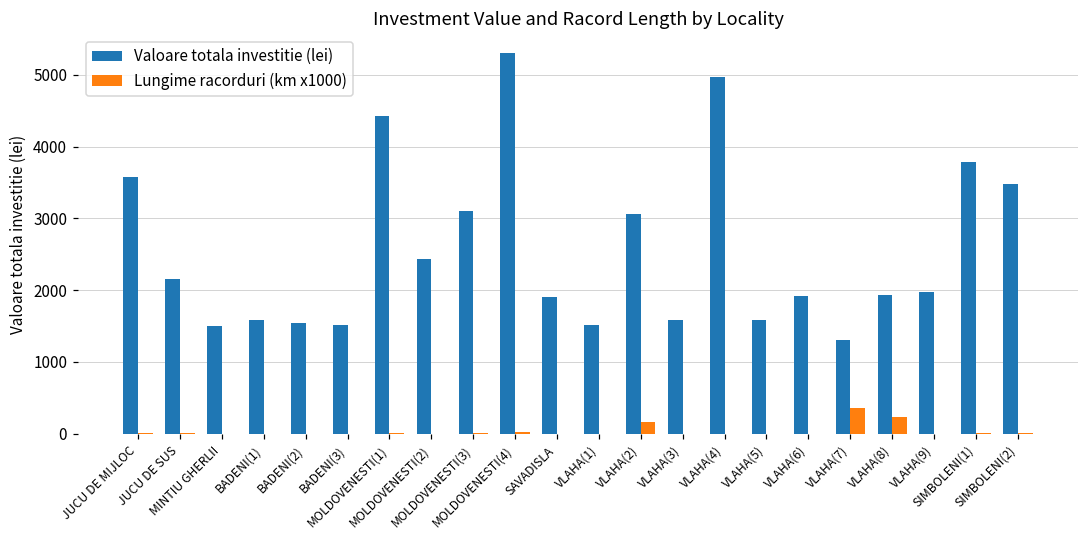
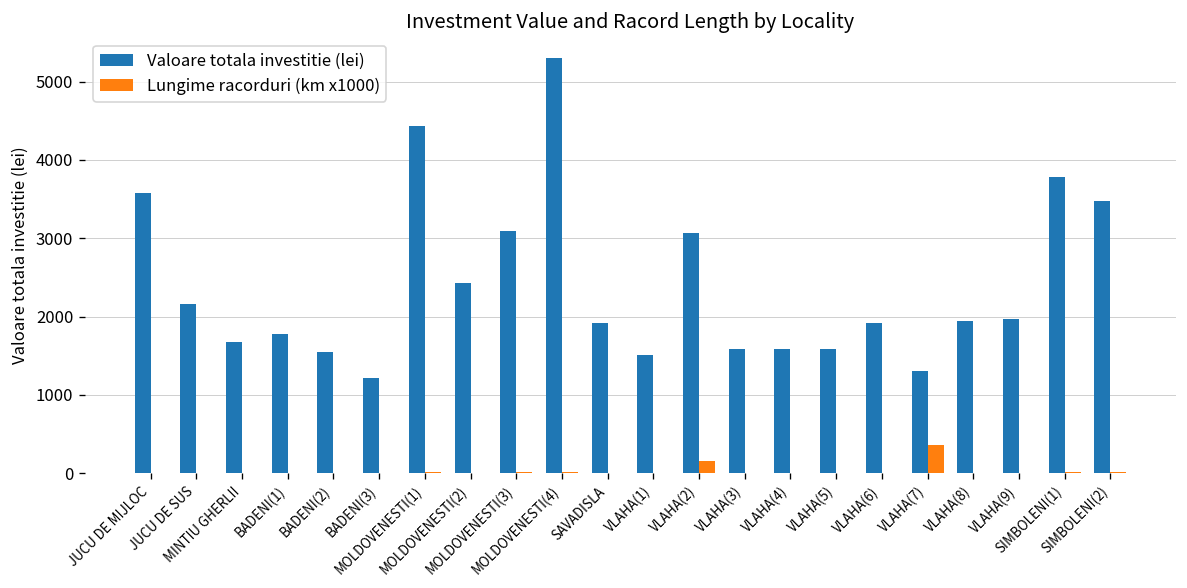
Valoare totala investitie (lei), MINTIU GHERLII: 1500 -> 1700
Valoare totala investitie (lei), BADENI(1): 1600 -> 1800
Valoare totala investitie (lei), BADENI(3): 1500 -> 1200
Valoare totala investitie (lei), VLAHA(4): 5000 -> 1600
Lungime racorduri (km x1000), VLAHA(8): 200 -> 0
